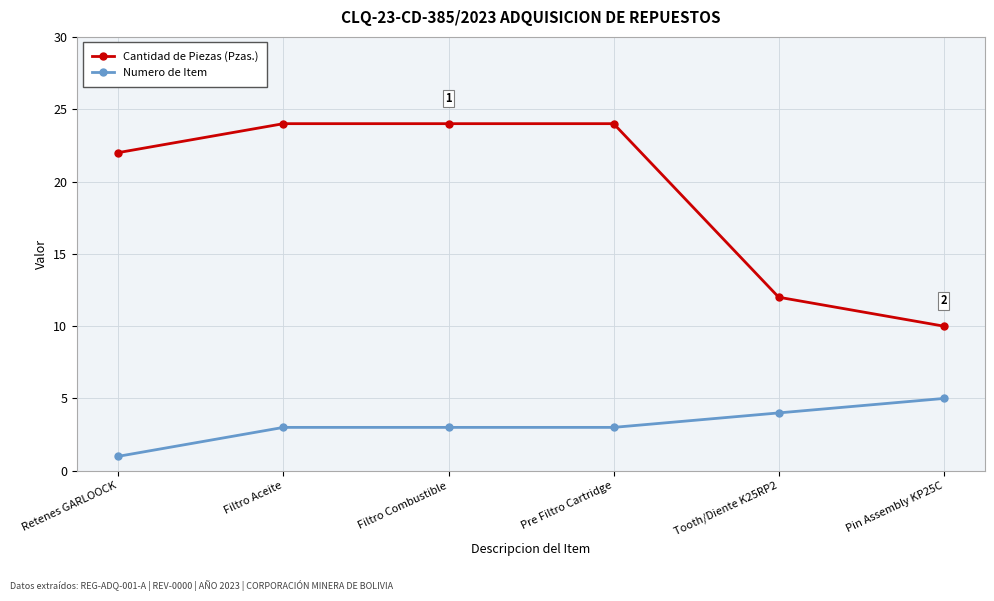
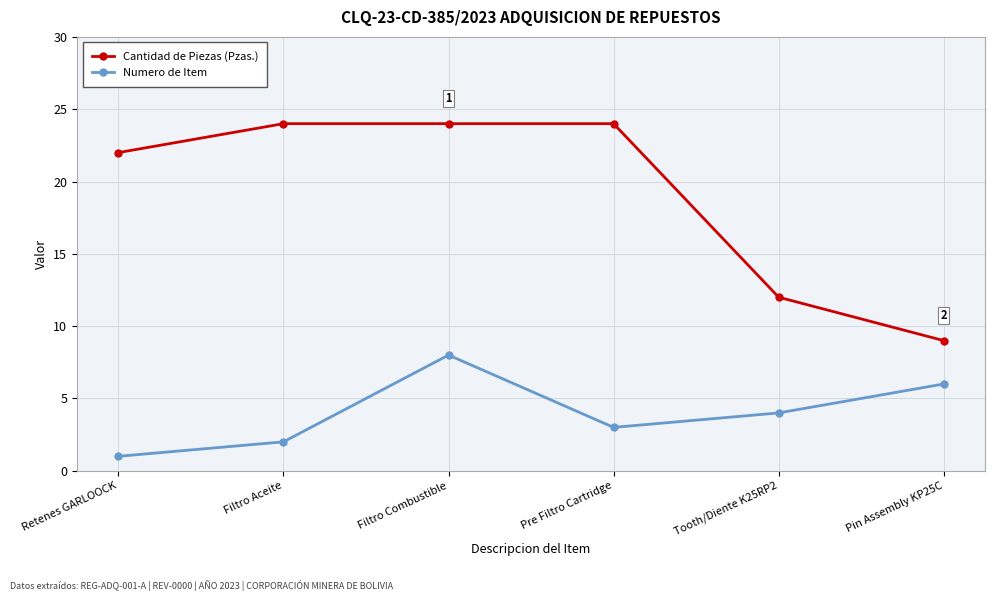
Numero de Item, Filtro Aceite: 3 -> 2
Numero de Item, Filtro Combustible: 3 -> 8
Cantidad de Piezas (Pzas.), Pin Assembly KP25C: 10 -> 9
Numero de Item, Pin Assembly KP25C: 5 -> 6
